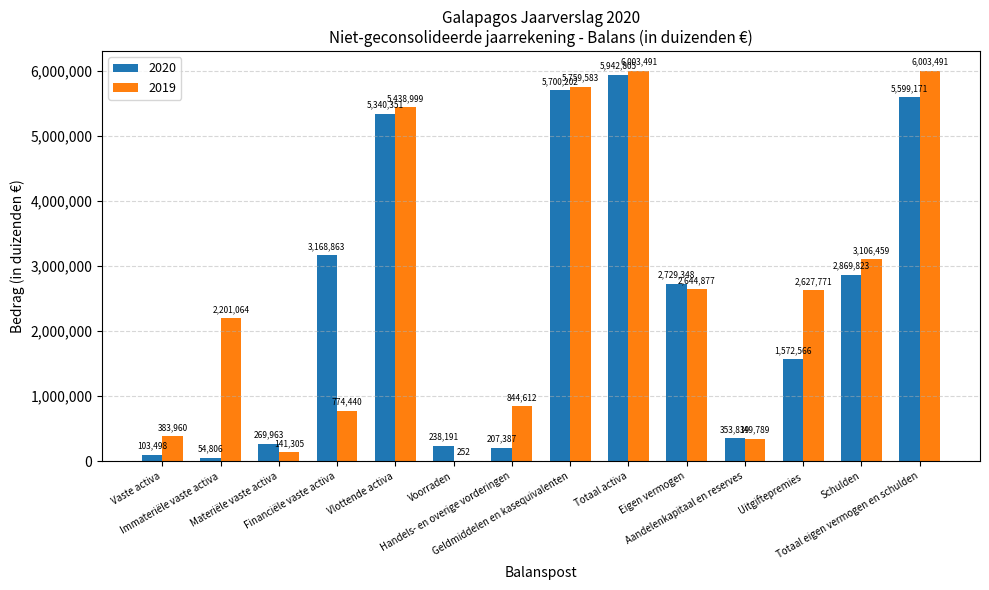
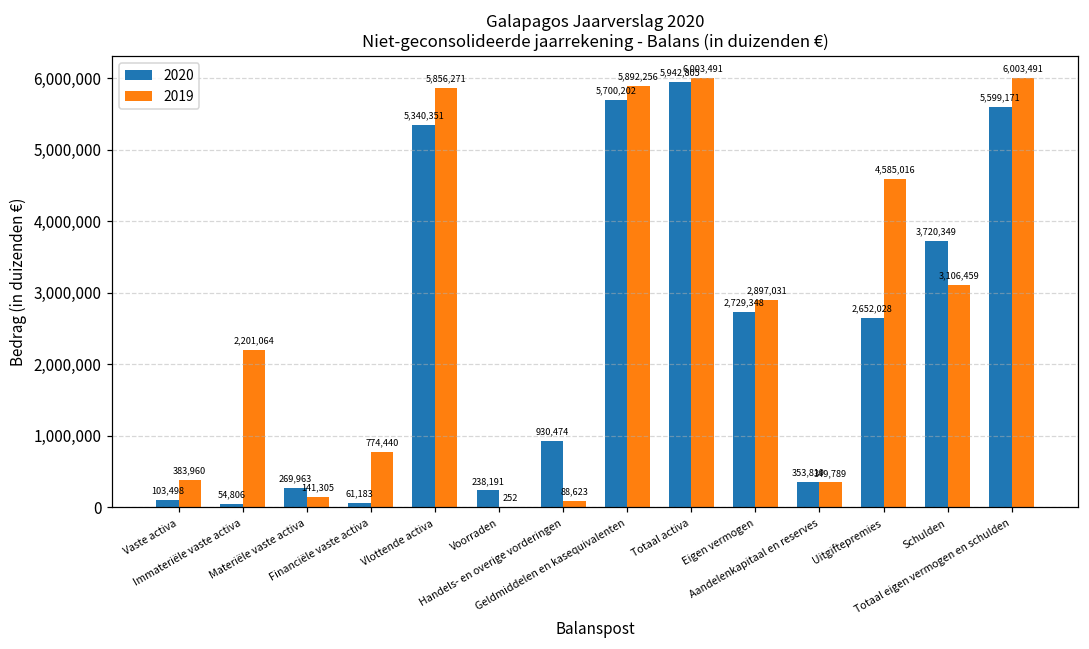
2020, Financiële vaste activa: 3,168,863 -> 61,183
2019, Vlottende activa: 5,438,999 -> 5,856,271
2020, Handels- en overige vorderingen: 207,387 -> 930,474
2019, Handels- en overige vorderingen: 844,612 -> 88,623
2019, Geldmiddelen en kasequivalenten: 5,759,583 -> 5,892,256
2019, Eigen vermogen: 2,644,877 -> 2,897,031
2020, Uitgiftepremies: 1,572,566 -> 2,652,028
2019, Uitgiftepremies: 2,627,771 -> 4,585,016
2020, Schulden: 2,869,823 -> 3,720,349
